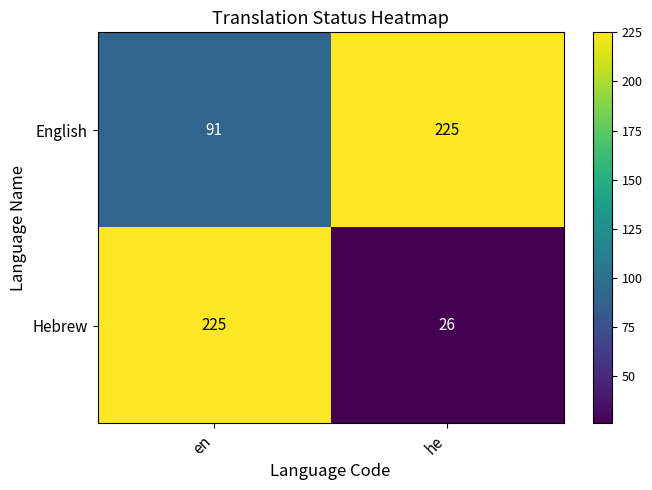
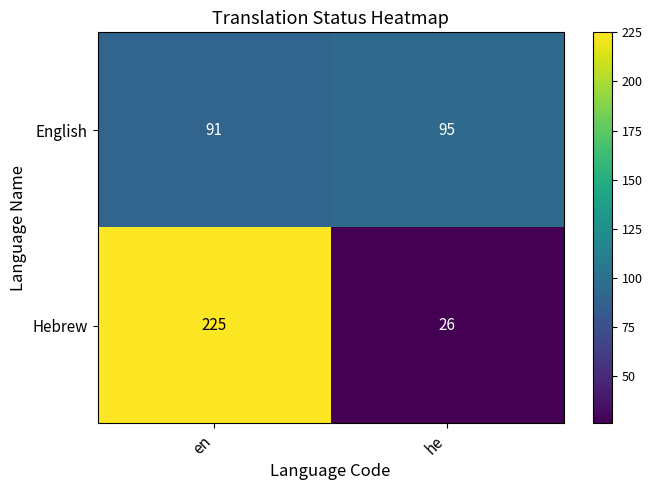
English, he: 225 -> 95
